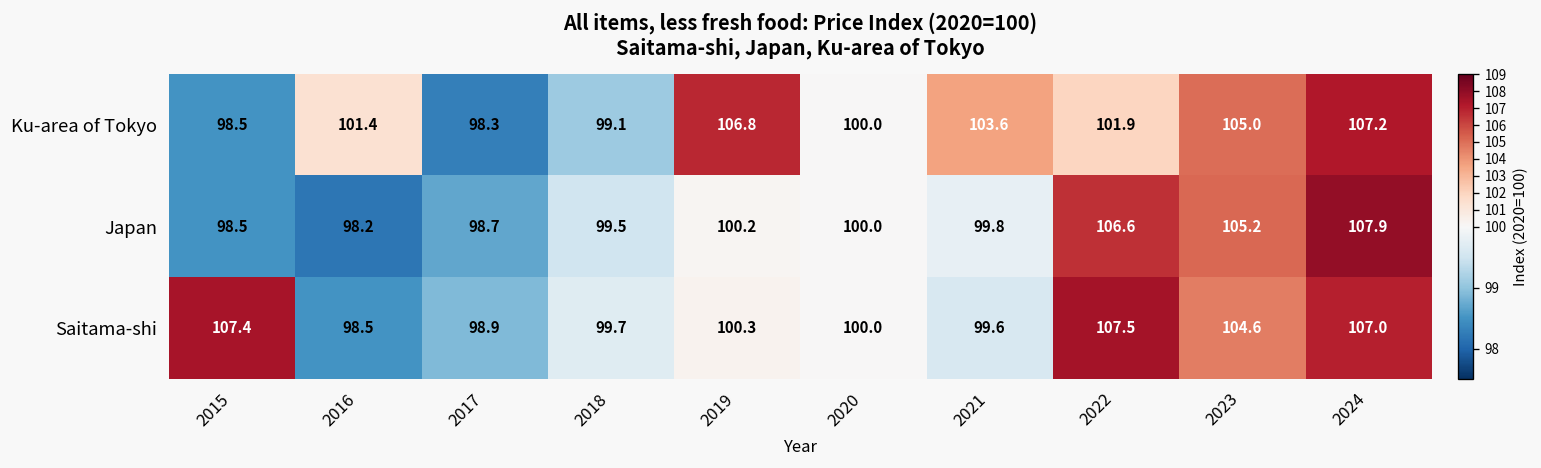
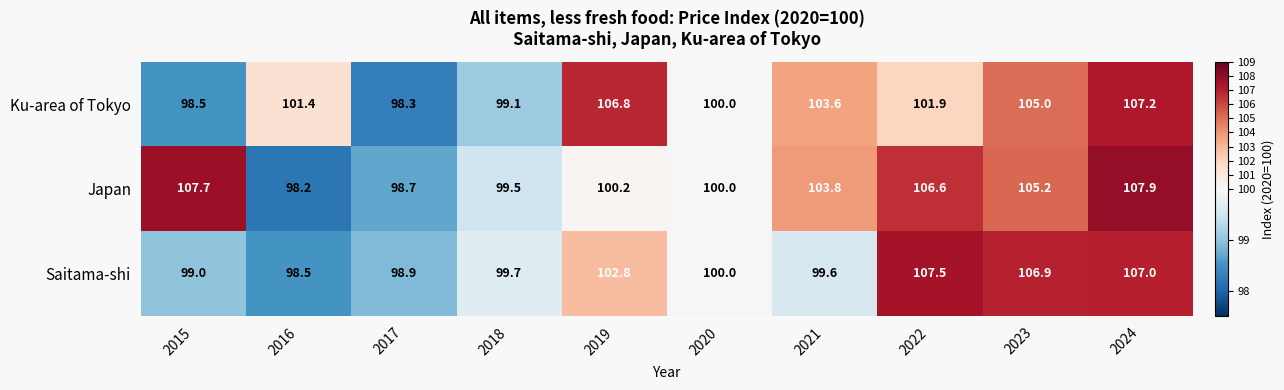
Japan, 2015: 98.5 -> 107.7
Japan, 2021: 99.8 -> 103.8
Saitama-shi, 2015: 107.4 -> 99.0
Saitama-shi, 2019: 100.3 -> 102.8
Saitama-shi, 2023: 104.6 -> 106.9
